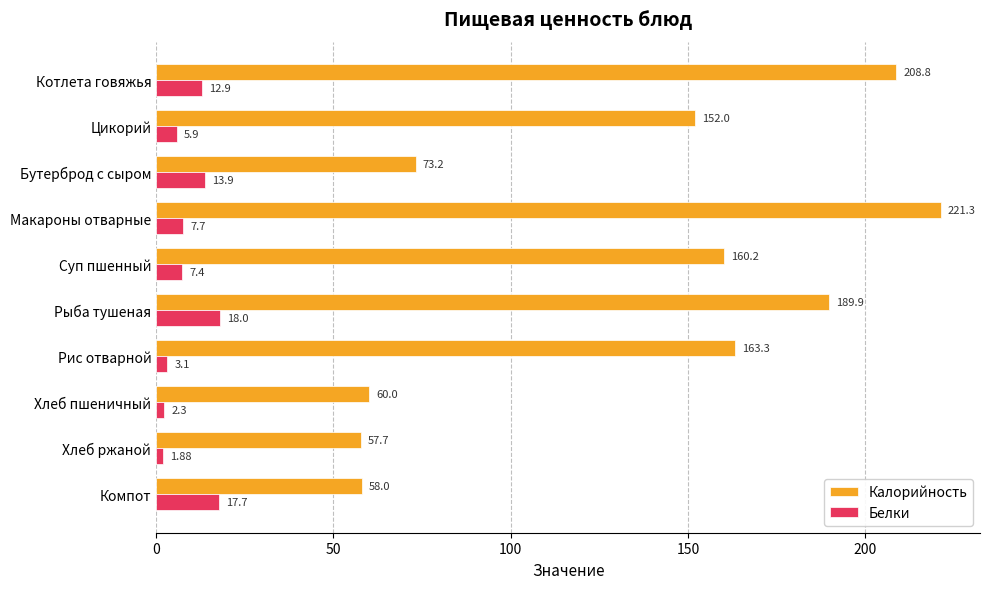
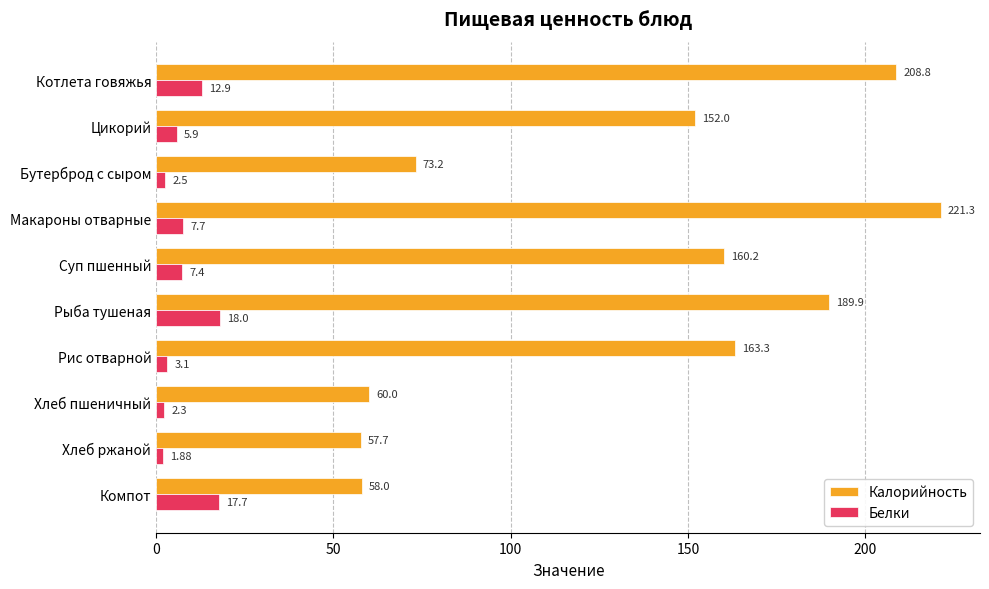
Белки, Бутерброд с сыром: 13.9 -> 2.5
